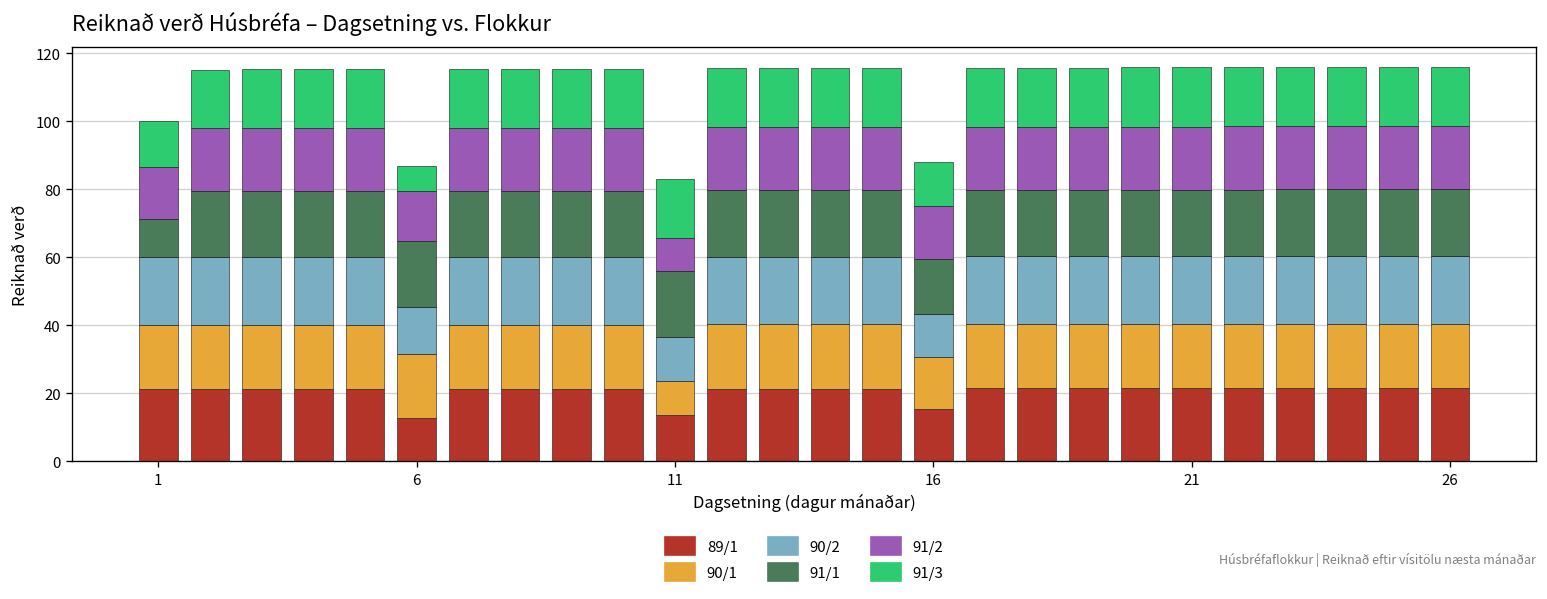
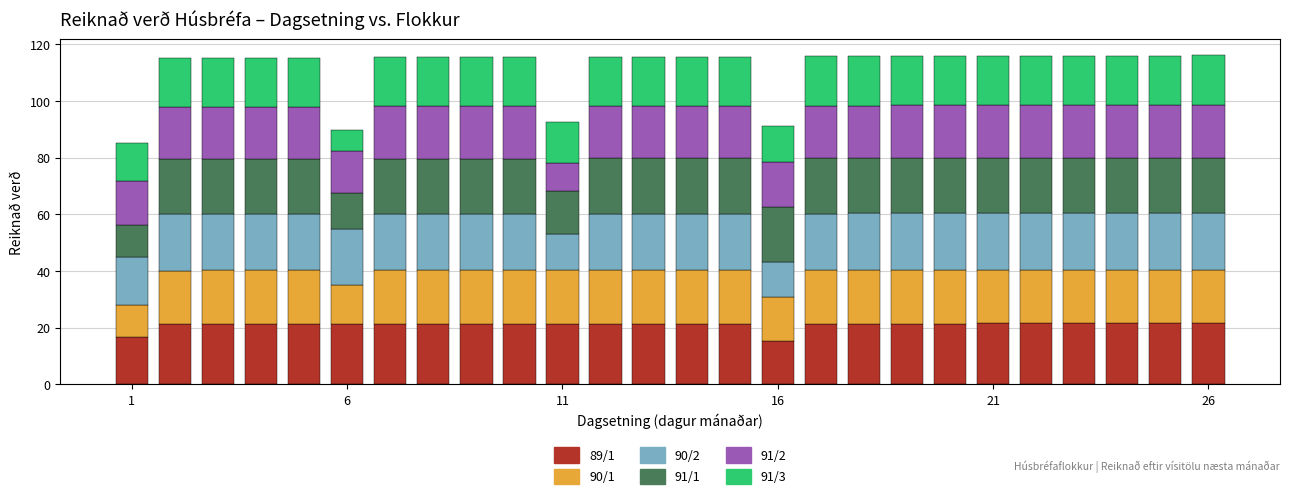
89/1, 1: 21 -> 17
90/1, 1: 19 -> 11
90/2, 1: 20 -> 17
89/1, 6: 13 -> 21
90/1, 6: 19 -> 14
90/2, 6: 14 -> 20
91/1, 6: 19 -> 13
89/1, 11: 14 -> 21
90/1, 11: 10 -> 19
91/1, 11: 20 -> 15
91/3, 11: 17 -> 15
91/1, 16: 16 -> 20
